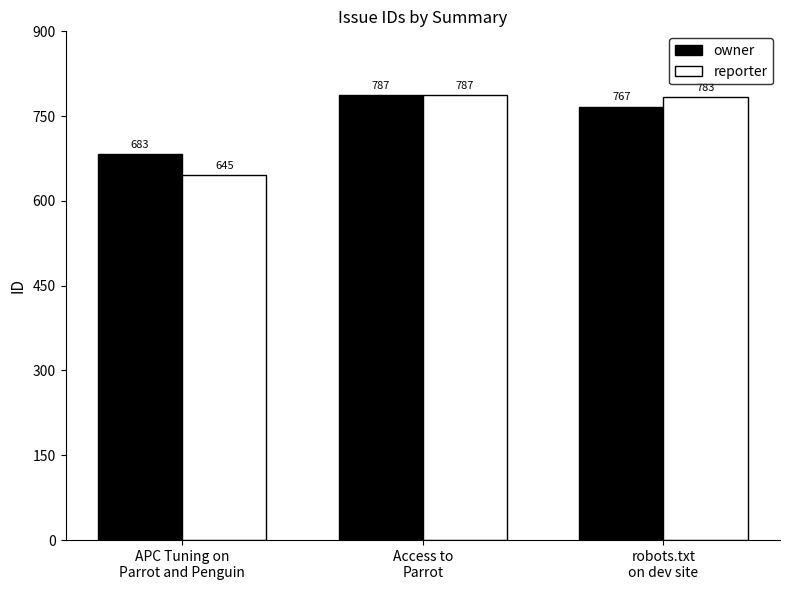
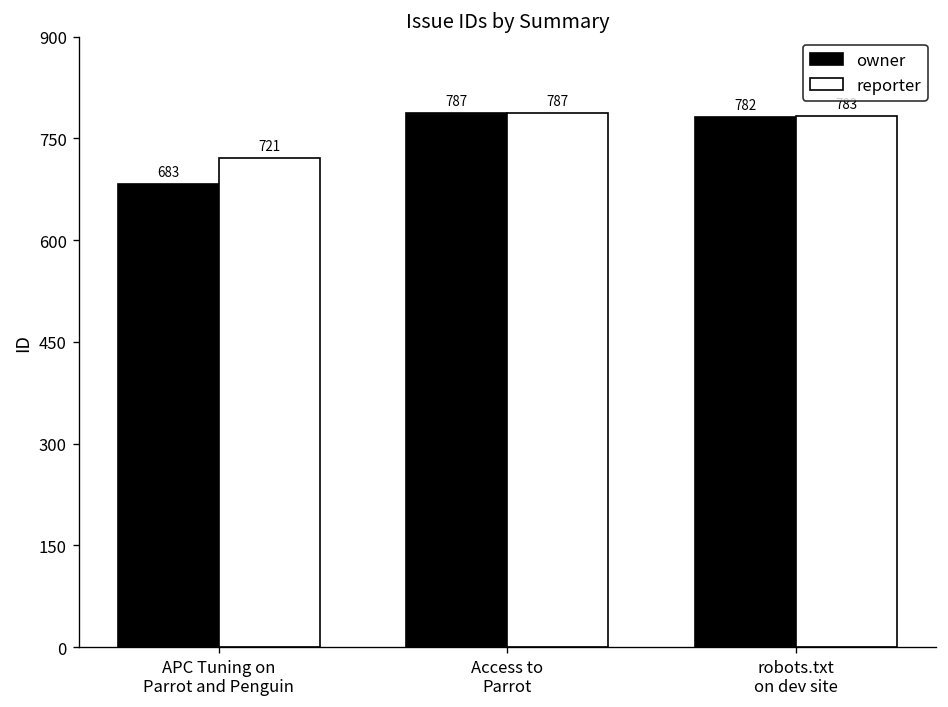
reporter, APC Tuning on Parrot and Penguin: 645 -> 721
owner, robots.txt on dev site: 767 -> 782
